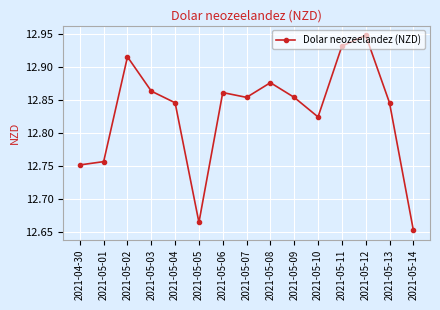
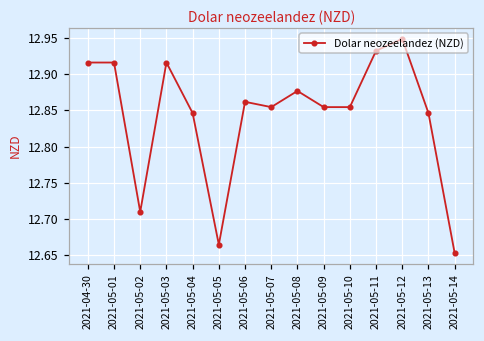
2021-04-30: 12.75 -> 12.92
2021-05-01: 12.76 -> 12.92
2021-05-02: 12.92 -> 12.71
2021-05-03: 12.86 -> 12.92
2021-05-10: 12.82 -> 12.85
